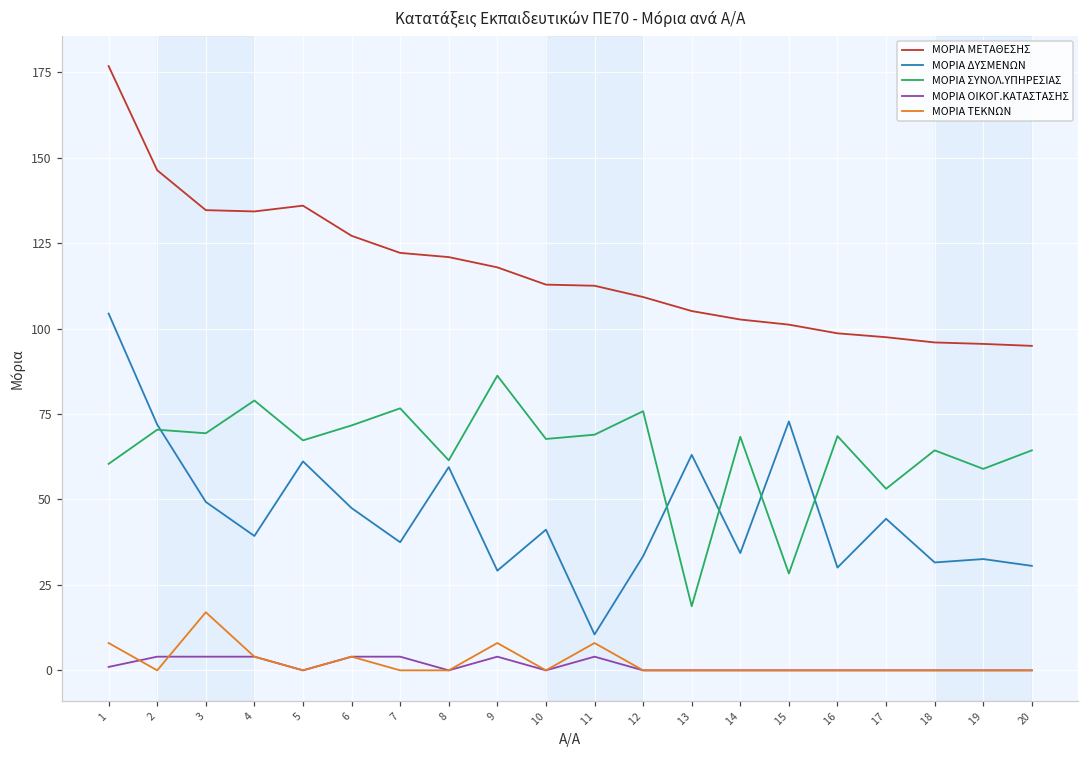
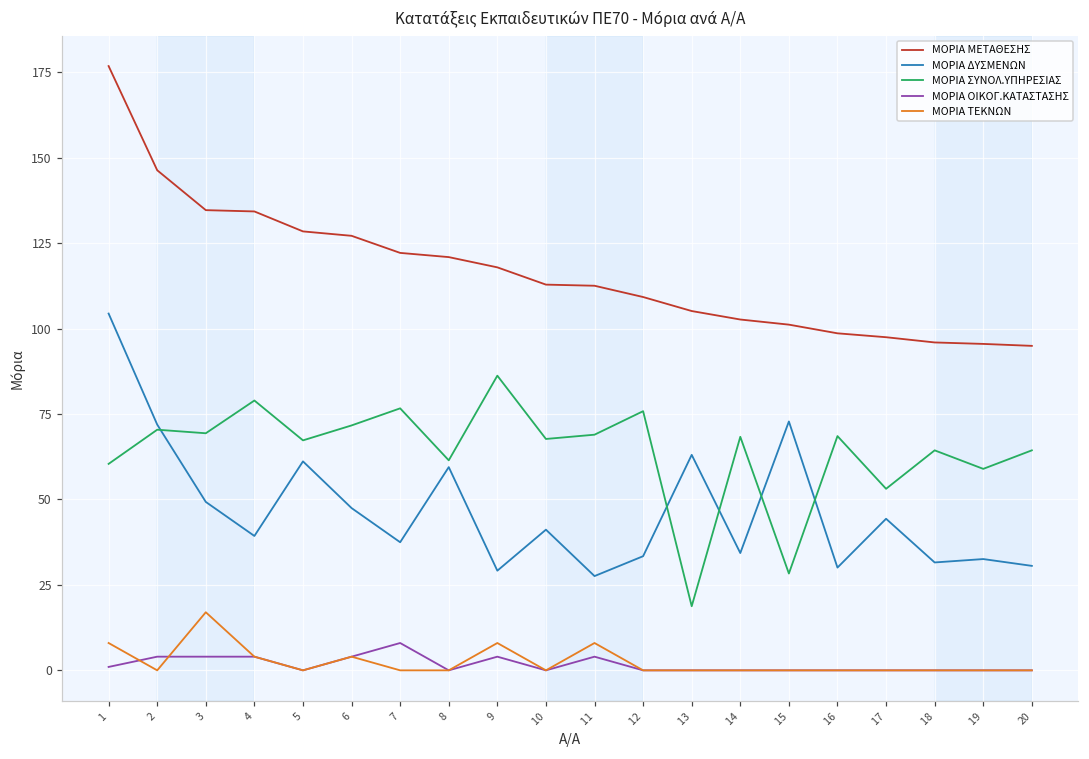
ΜΟΡΙΑ ΜΕΤΑΘΕΣΗΣ, 5: 136 -> 128
ΜΟΡΙΑ ΟΙΚΟΓ.ΚΑΤΑΣΤΑΣΗΣ, 7: 4 -> 8
ΜΟΡΙΑ ΔΥΣΜΕΝΩΝ, 11: 11 -> 28
